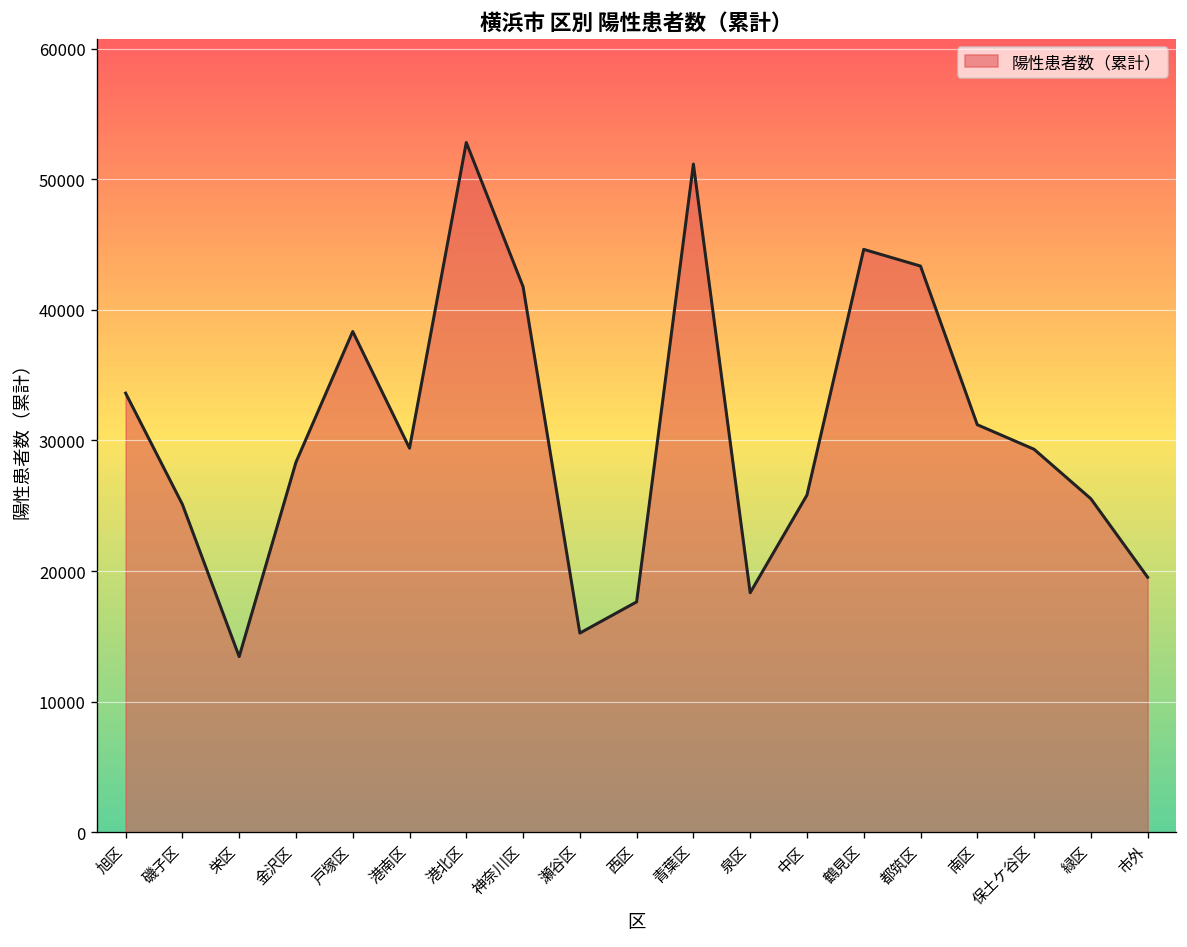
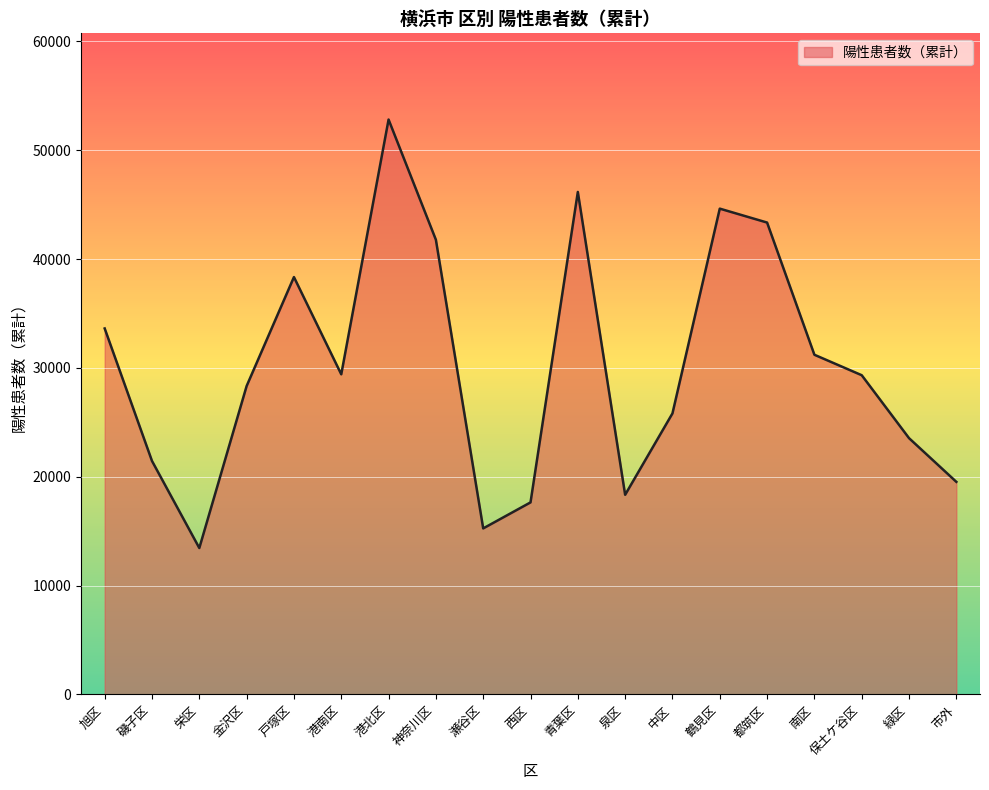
磯子区: 25100 -> 21400
青葉区: 51200 -> 46200
緑区: 25500 -> 23500
